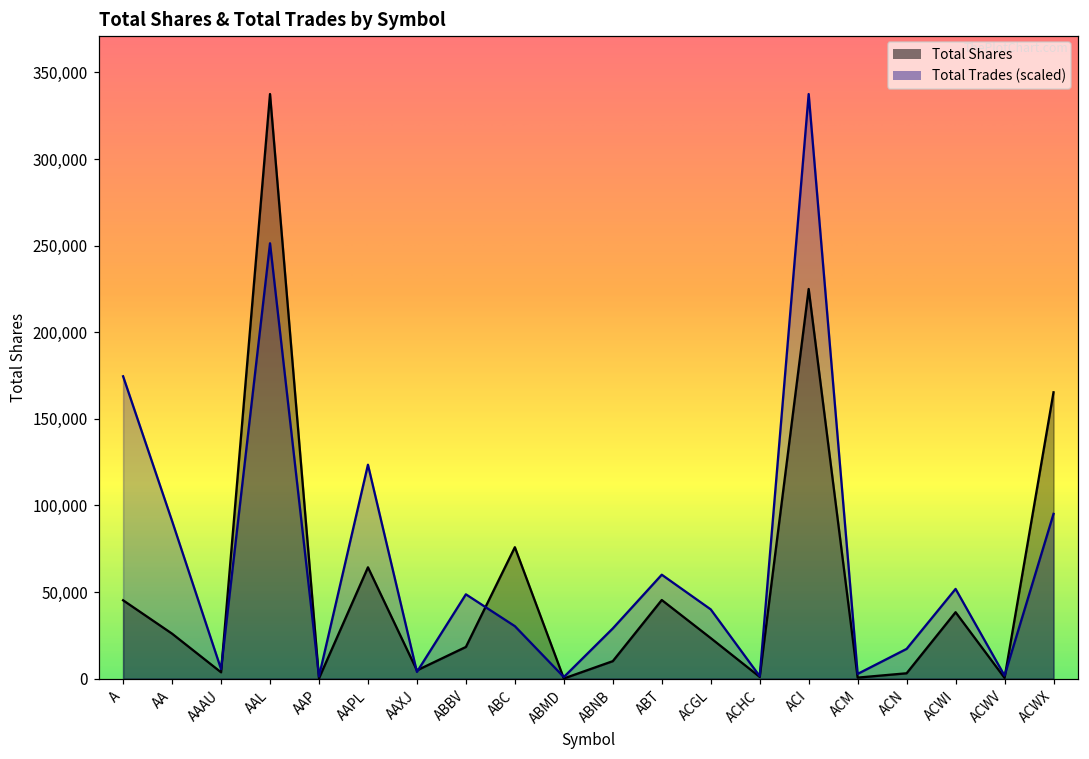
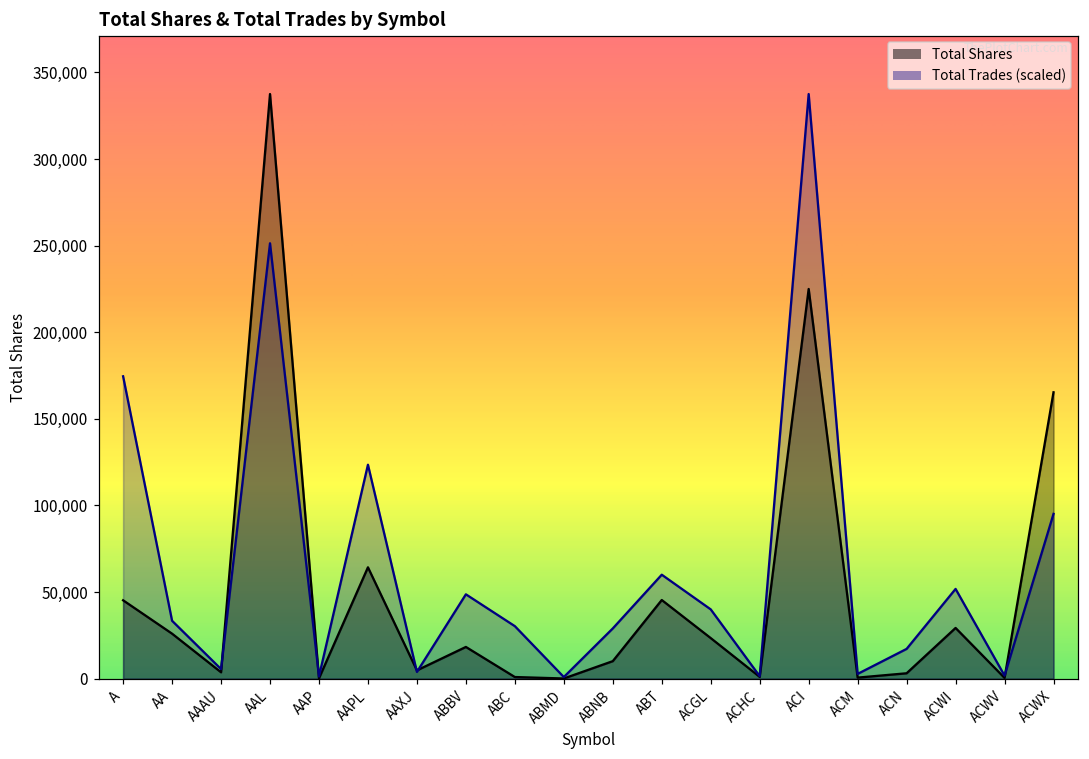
Total Trades (scaled), AA: 91,000 -> 33,000
Total Shares, ABC: 76,000 -> 1,000
Total Shares, ACWI: 38,000 -> 29,000
